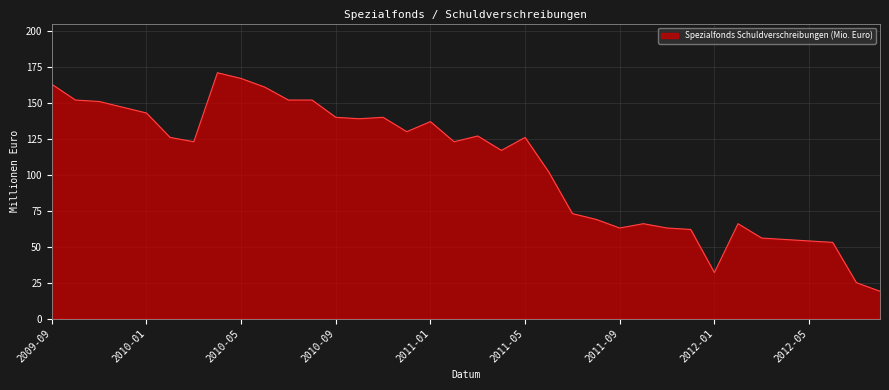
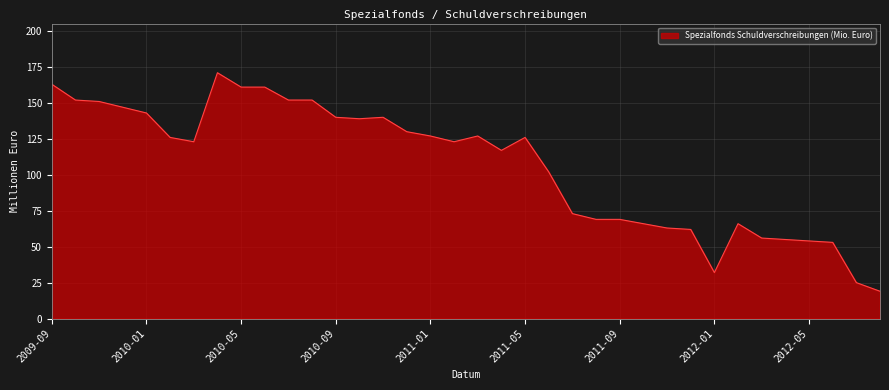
2010-05: 167 -> 161
2011-01: 137 -> 127
2011-09: 63 -> 69
